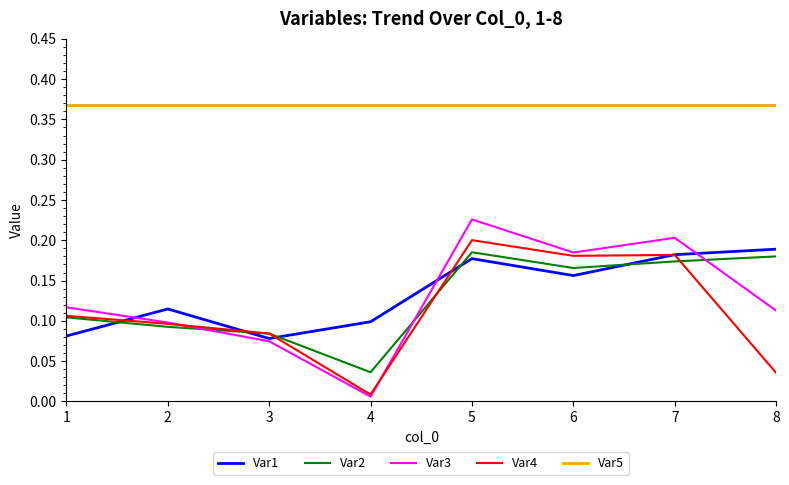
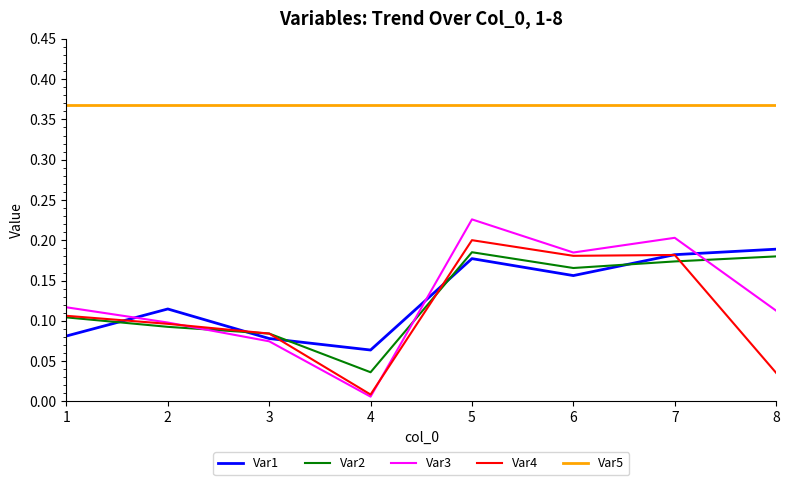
Var1, 4: 0.10 -> 0.06
